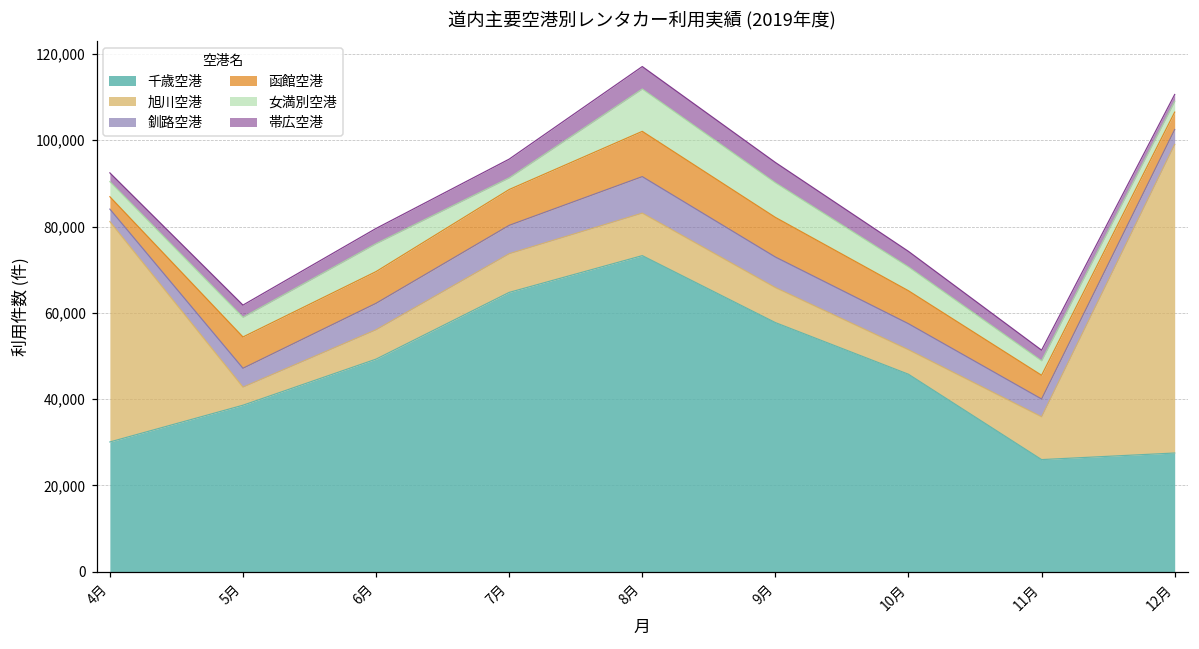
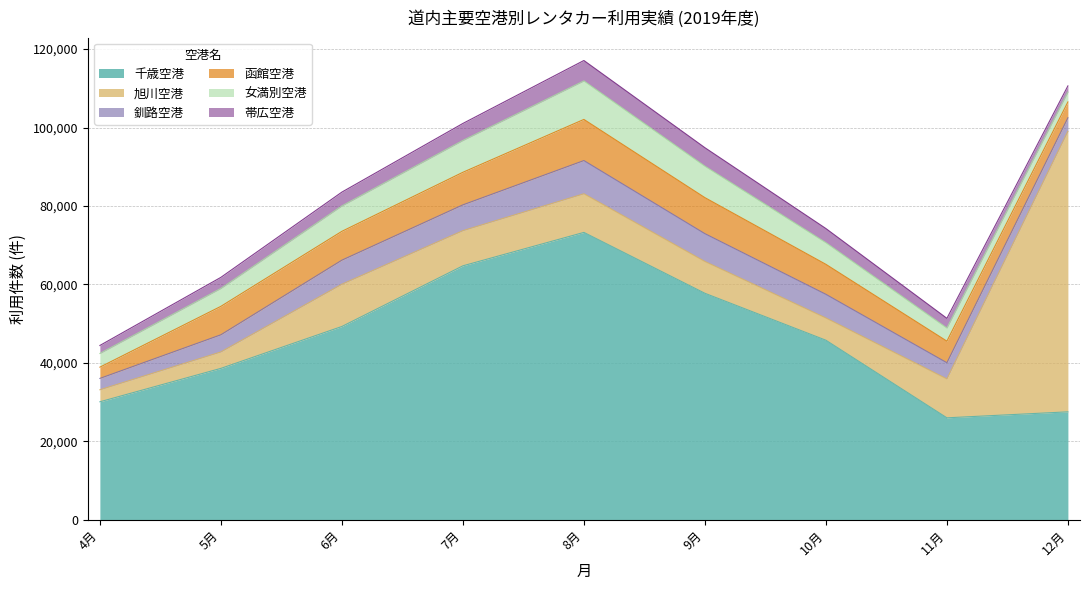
旭川空港, 4月: 51,000 -> 3,000
旭川空港, 6月: 7,000 -> 11,000
女満別空港, 7月: 3,000 -> 8,000
